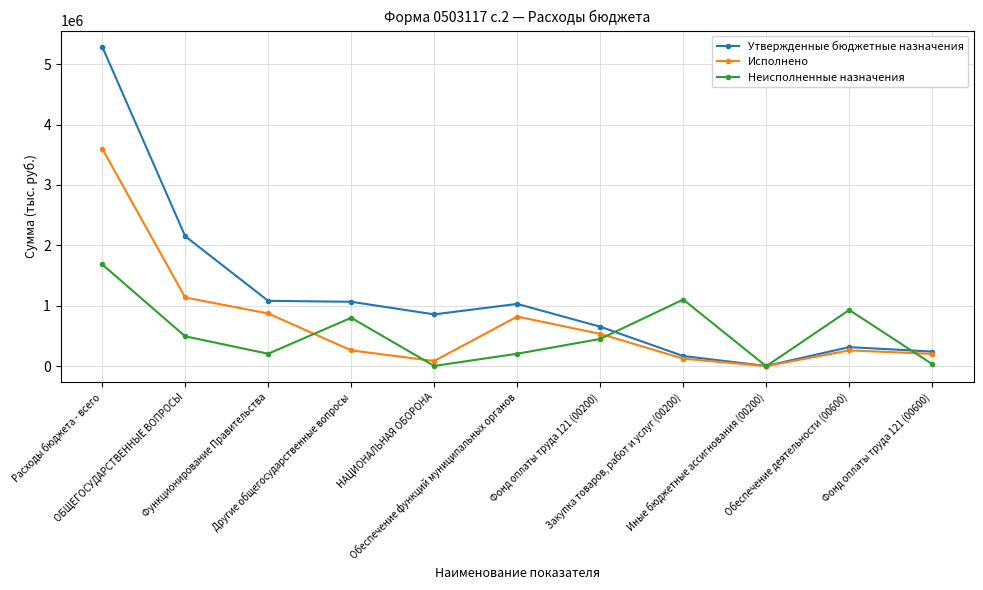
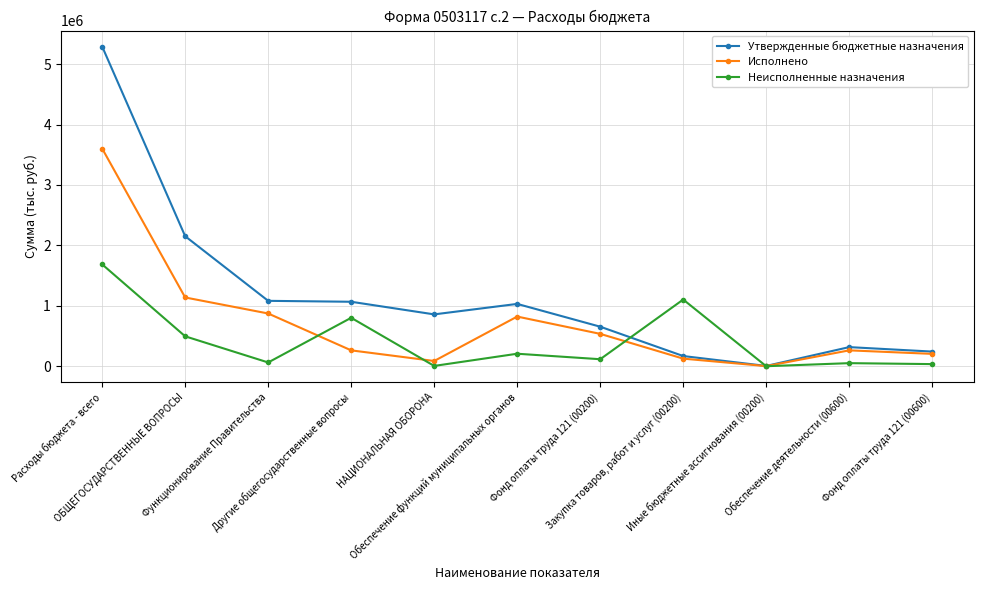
Неисполненные назначения, Функционирование Правительства: 200000 -> 100000
Неисполненные назначения, Фонд оплаты труда 121 (00200): 500000 -> 100000
Неисполненные назначения, Обеспечение деятельности (00600): 900000 -> 100000
